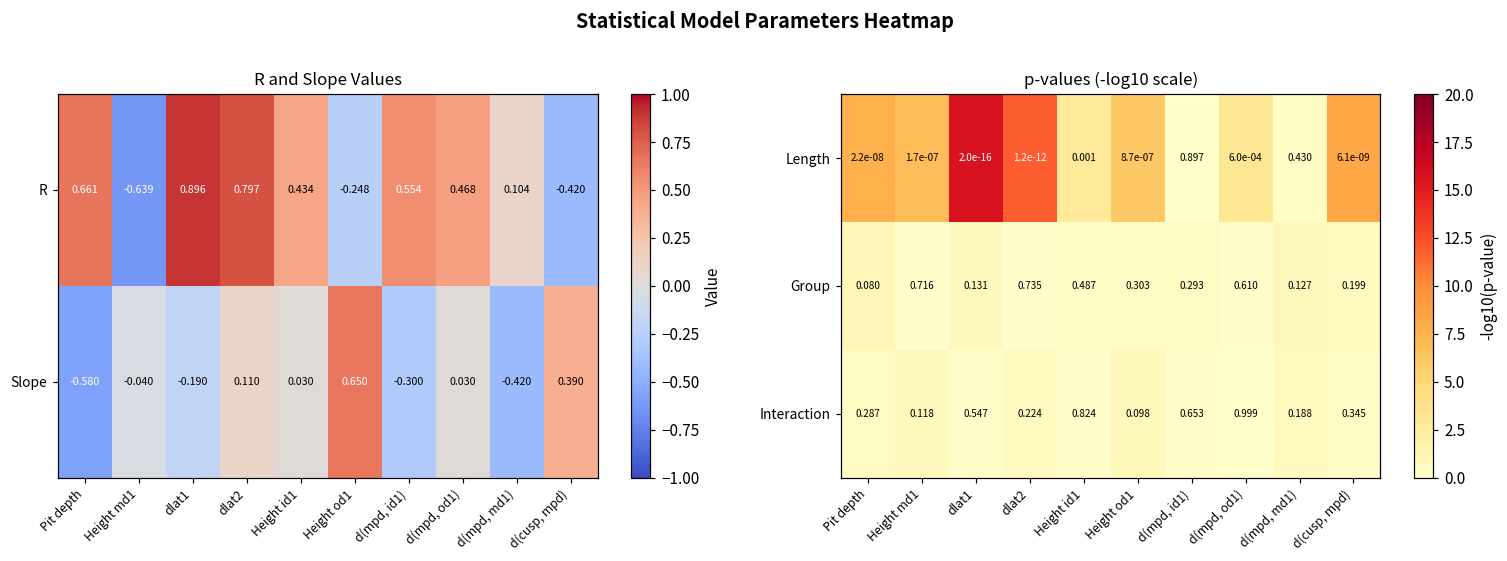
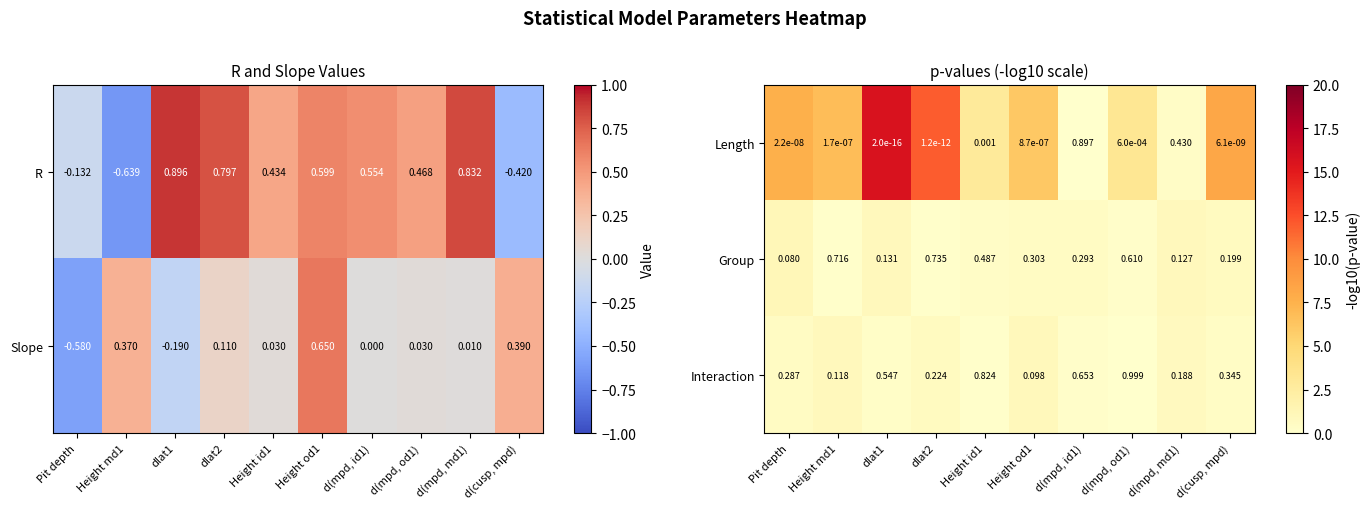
R and Slope Values, R, Pit depth: 0.661 -> -0.132
R and Slope Values, R, Height od1: -0.248 -> 0.599
R and Slope Values, R, d(mpd, md1): 0.104 -> 0.832
R and Slope Values, Slope, Height md1: -0.040 -> 0.370
R and Slope Values, Slope, d(mpd, id1): -0.300 -> 0.000
R and Slope Values, Slope, d(mpd, md1): -0.420 -> 0.010
